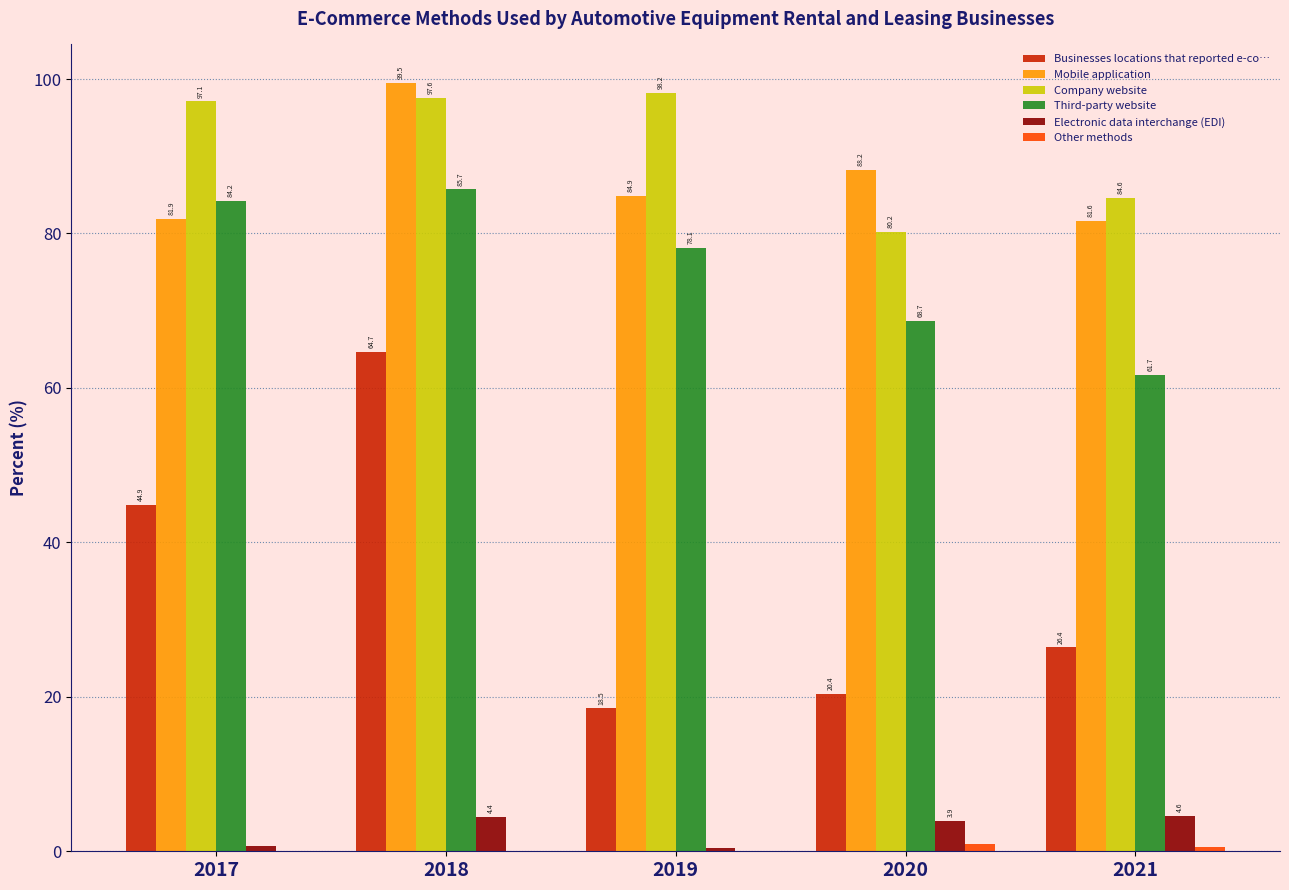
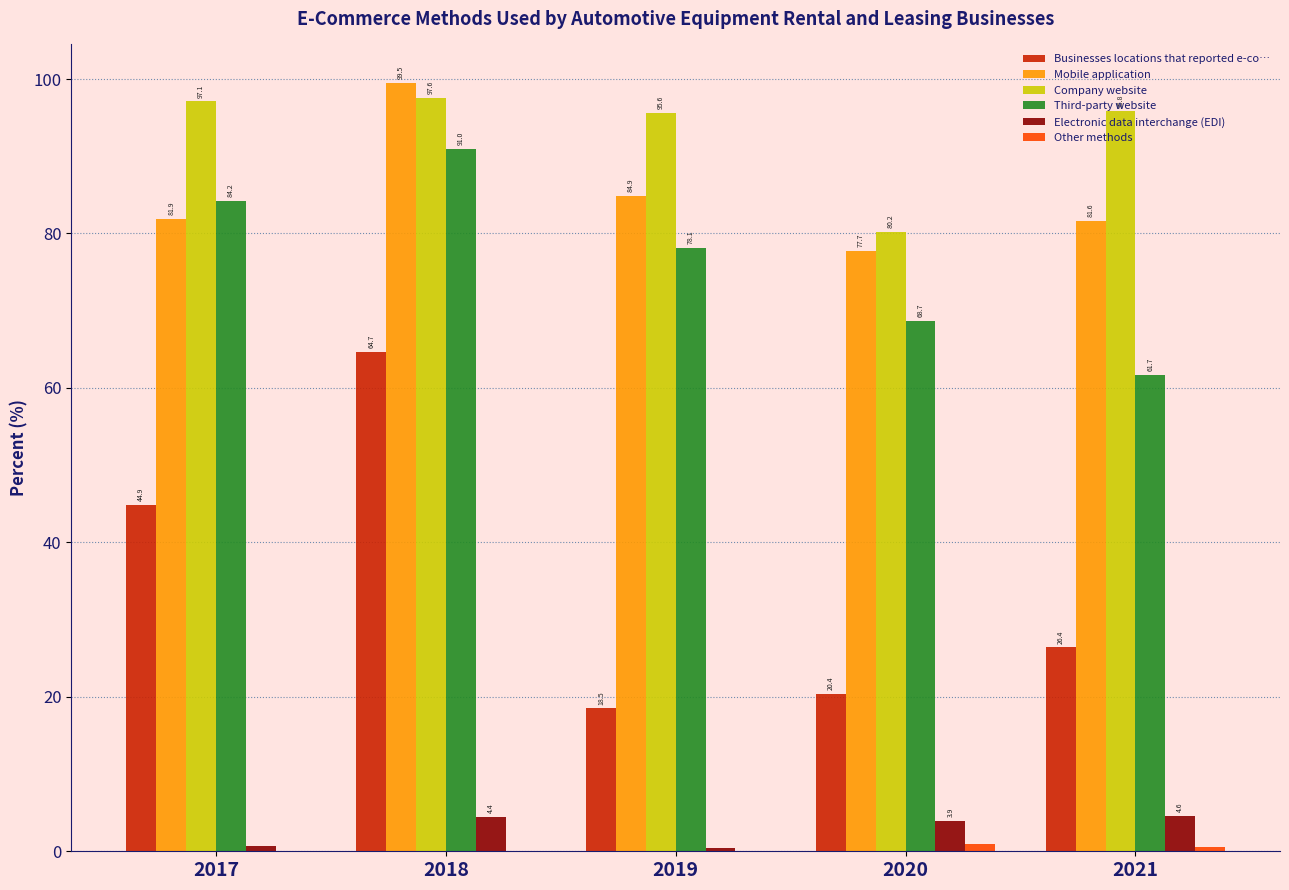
Third-party website, 2018: 85.7 -> 91.0
Company website, 2019: 98.2 -> 95.6
Mobile application, 2020: 88.2 -> 77.7
Company website, 2021: 84.6 -> 95.8
